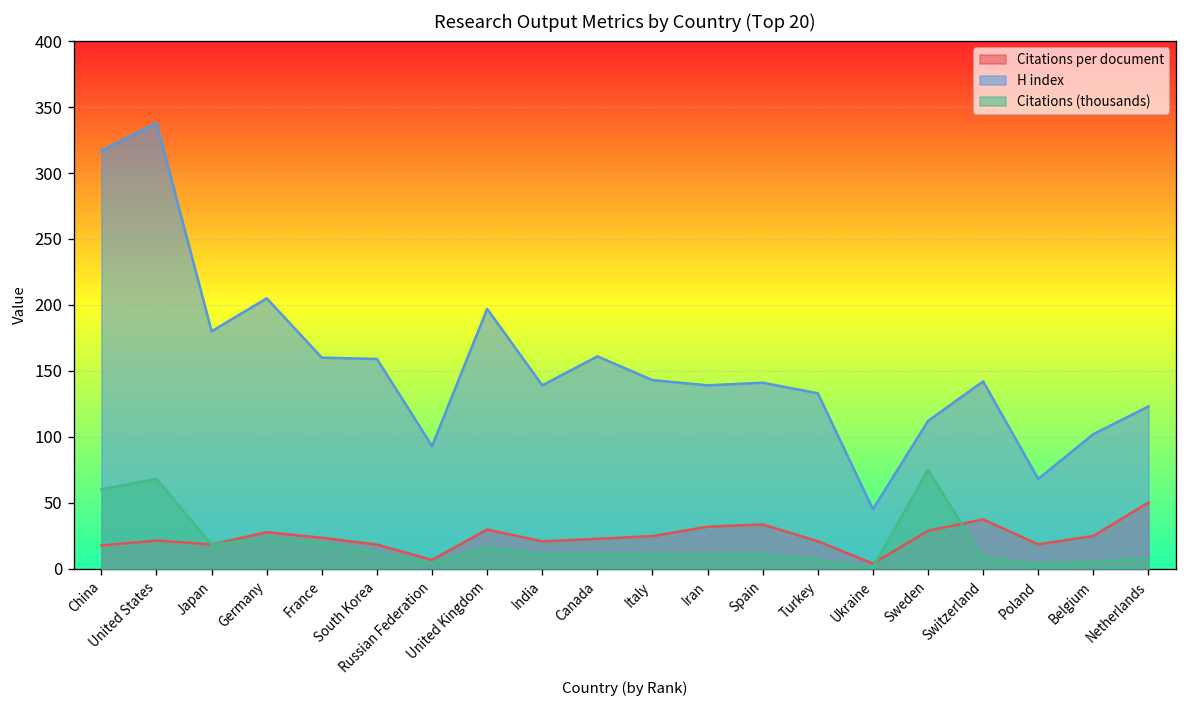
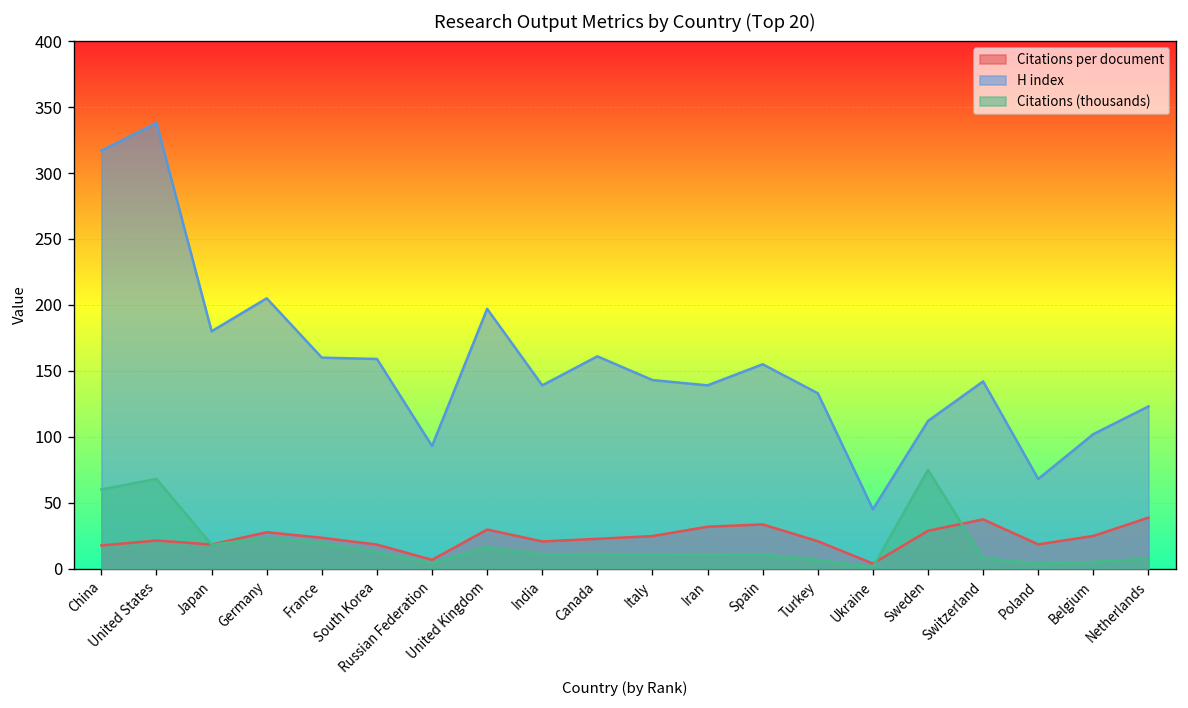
H index, Spain: 141 -> 155
Citations per document, Netherlands: 50 -> 39
